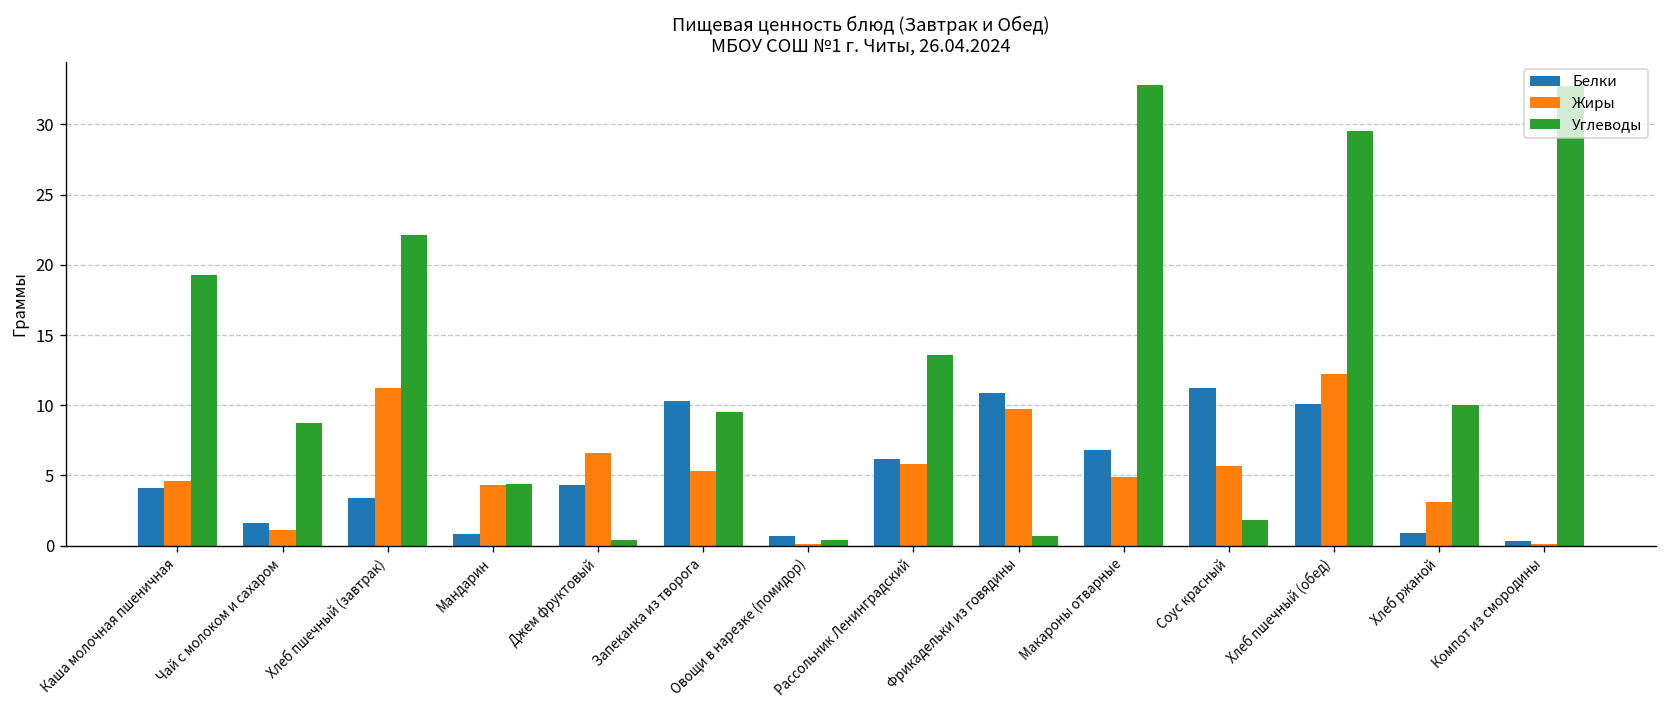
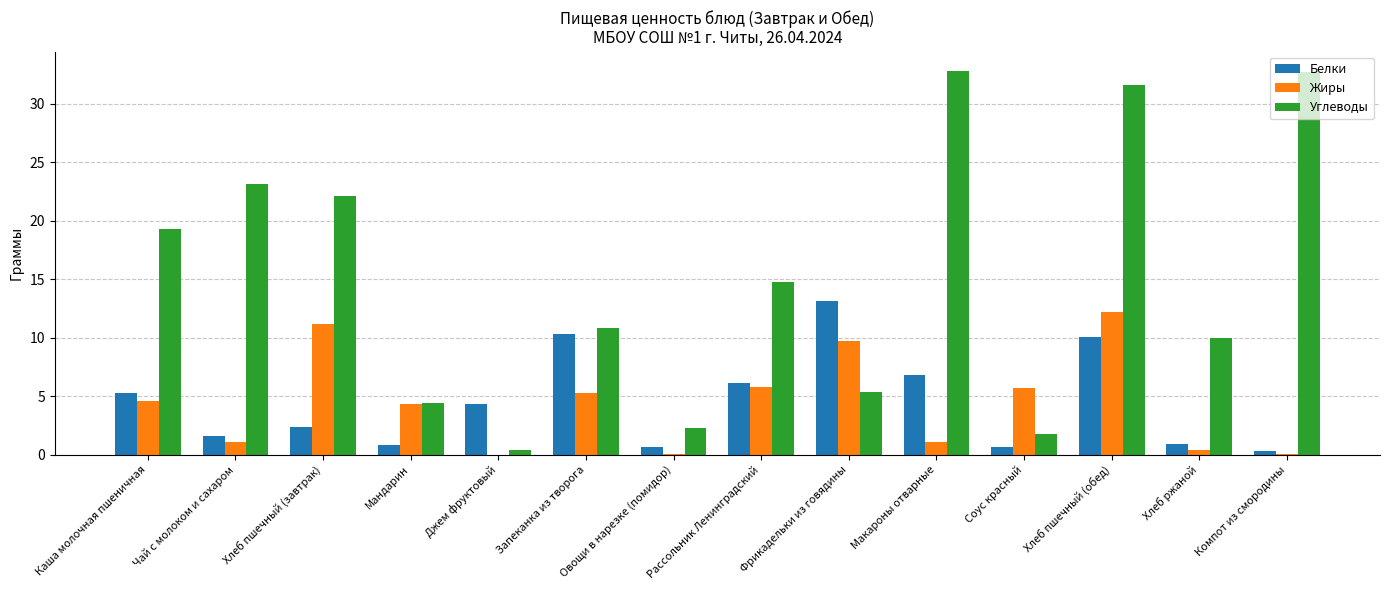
Белки, Каша молочная пшеничная: 4.1 -> 5.3
Углеводы, Чай с молоком и сахаром: 8.7 -> 23.1
Белки, Хлеб пшечный (завтрак): 3.4 -> 2.4
Жиры, Джем фруктовый: 6.6 -> 0.0
Углеводы, Запеканка из творога: 9.5 -> 10.8
Углеводы, Овощи в нарезке (помидор): 0.4 -> 2.3
Углеводы, Рассольник Ленинградский: 13.6 -> 14.8
Белки, Фрикадельки из говядины: 10.9 -> 13.1
Углеводы, Фрикадельки из говядины: 0.7 -> 5.4
Жиры, Макароны отварные: 4.9 -> 1.1
Белки, Соус красный: 11.2 -> 0.7
Углеводы, Хлеб пшечный (обед): 29.5 -> 31.6
Жиры, Хлеб ржаной: 3.1 -> 0.4
